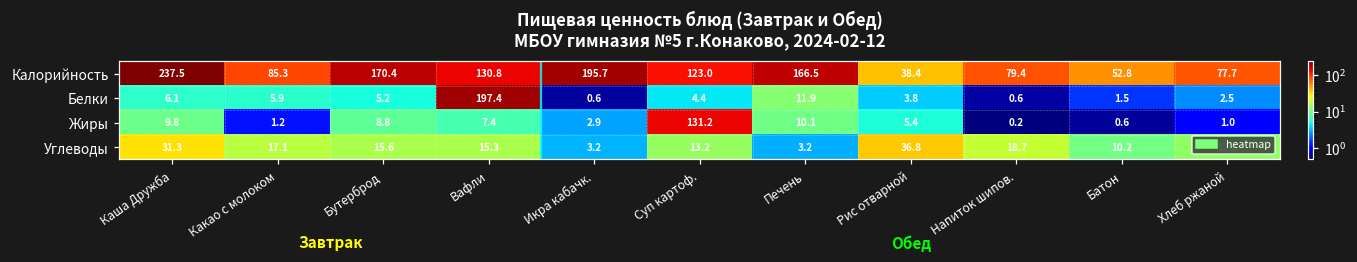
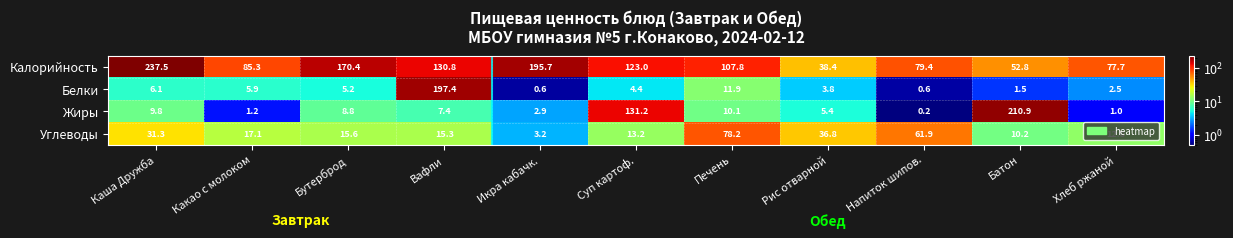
Калорийность, Печень: 166.5 -> 107.8
Жиры, Батон: 0.6 -> 210.9
Углеводы, Печень: 3.2 -> 78.2
Углеводы, Напиток шипов.: 18.7 -> 61.9
